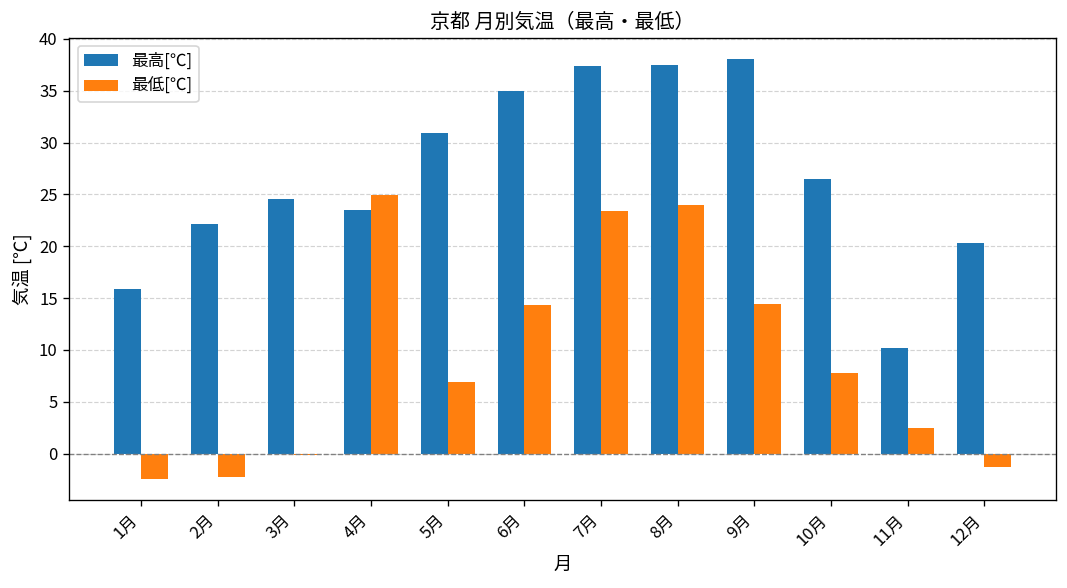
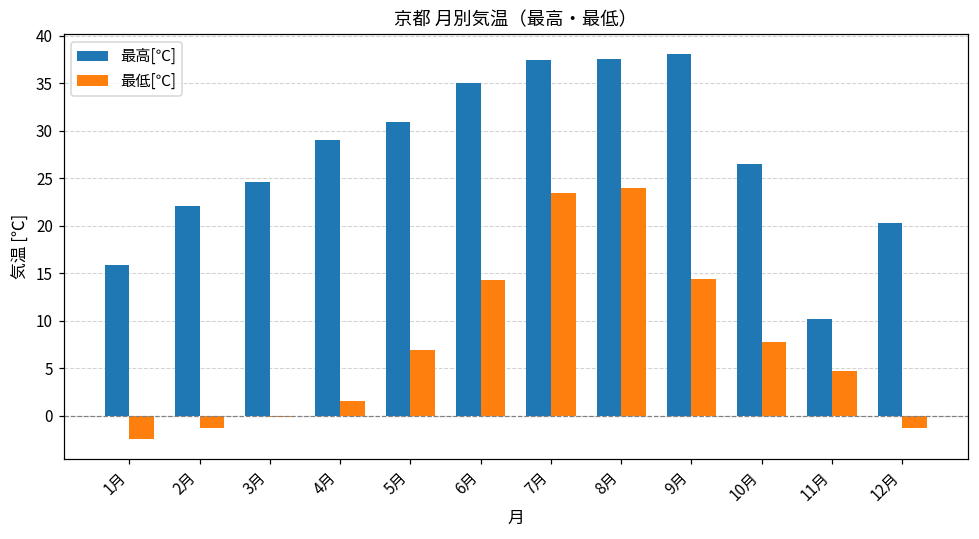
最低[℃], 2月: -2 -> -1
最高[℃], 4月: 24 -> 29
最低[℃], 4月: 25 -> 2
最低[℃], 11月: 3 -> 5
